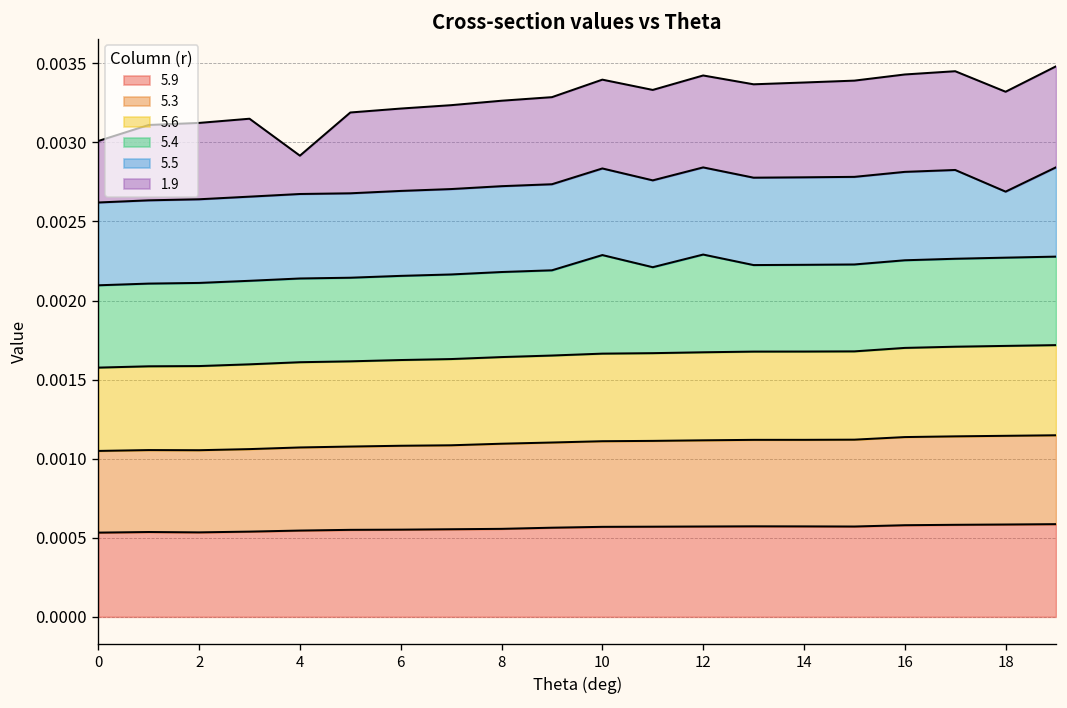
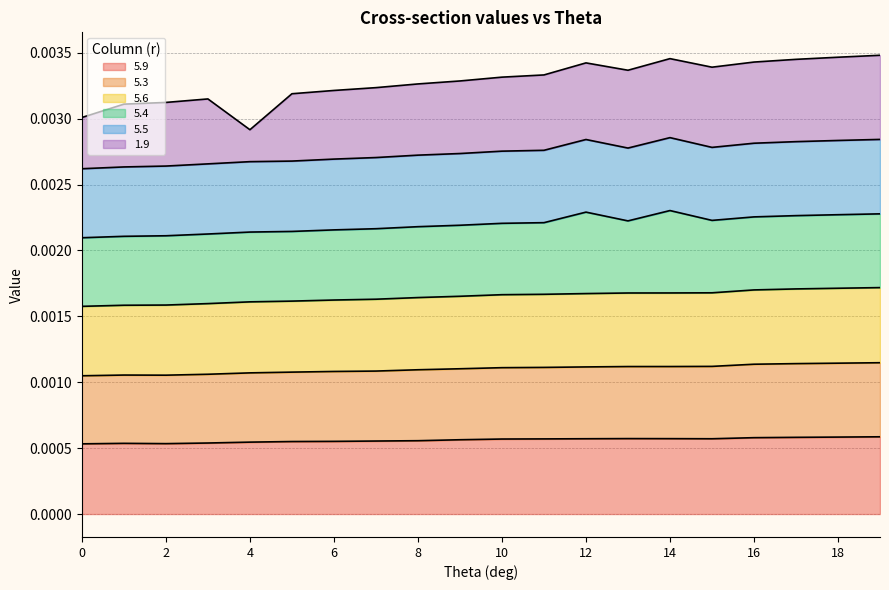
5.4, 10: 0.00062 -> 0.00054
5.4, 14: 0.00055 -> 0.00063
5.5, 18: 0.00042 -> 0.00056
